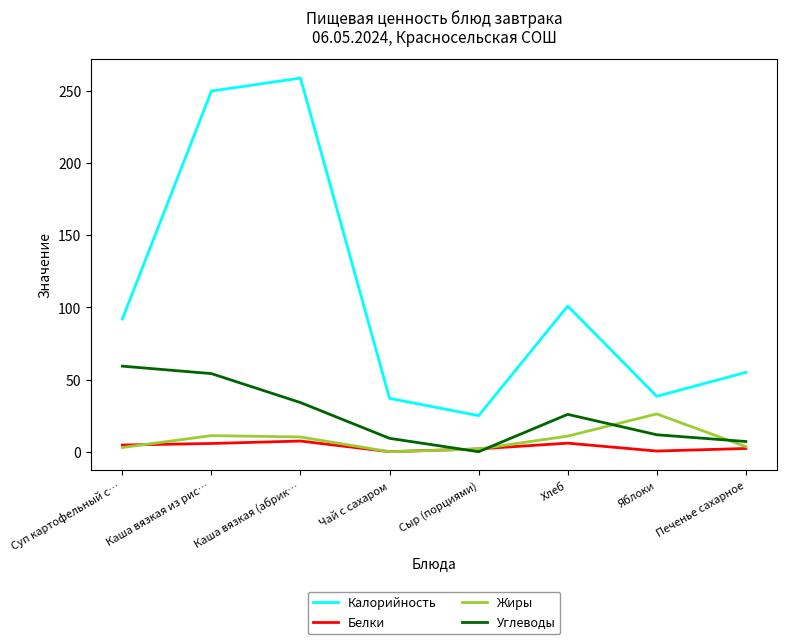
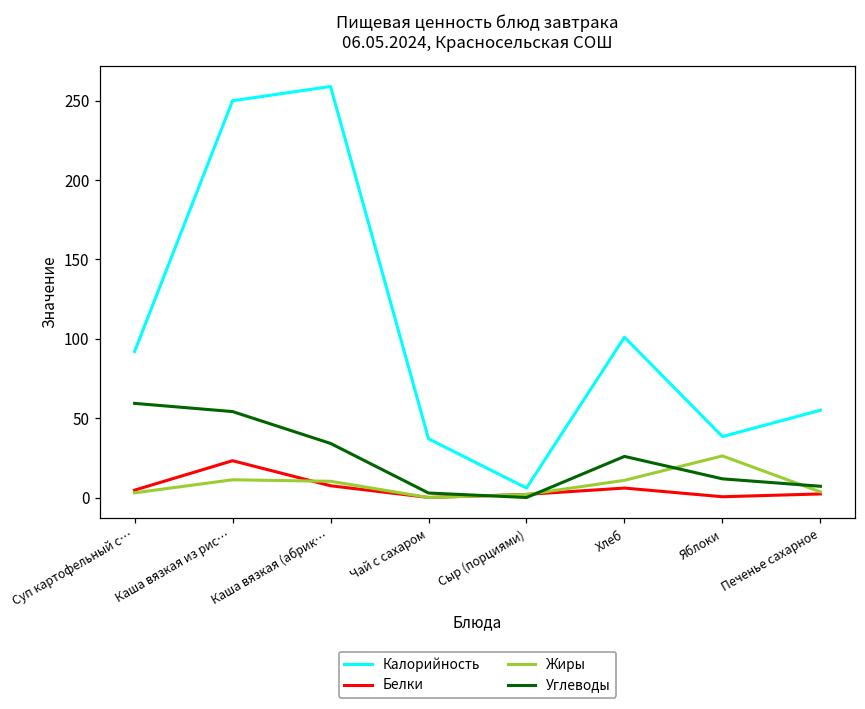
Белки, Каша вязкая из рис…: 6 -> 23
Углеводы, Чай с сахаром: 9 -> 3
Калорийность, Сыр (порциями): 25 -> 6
